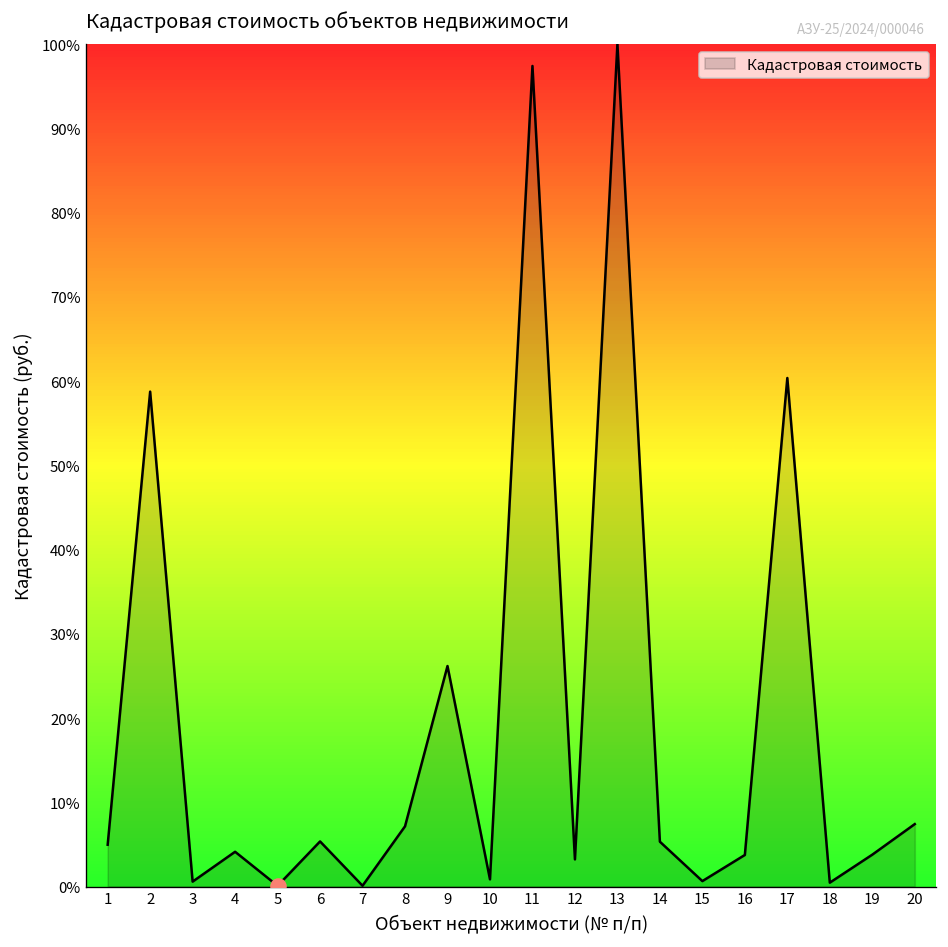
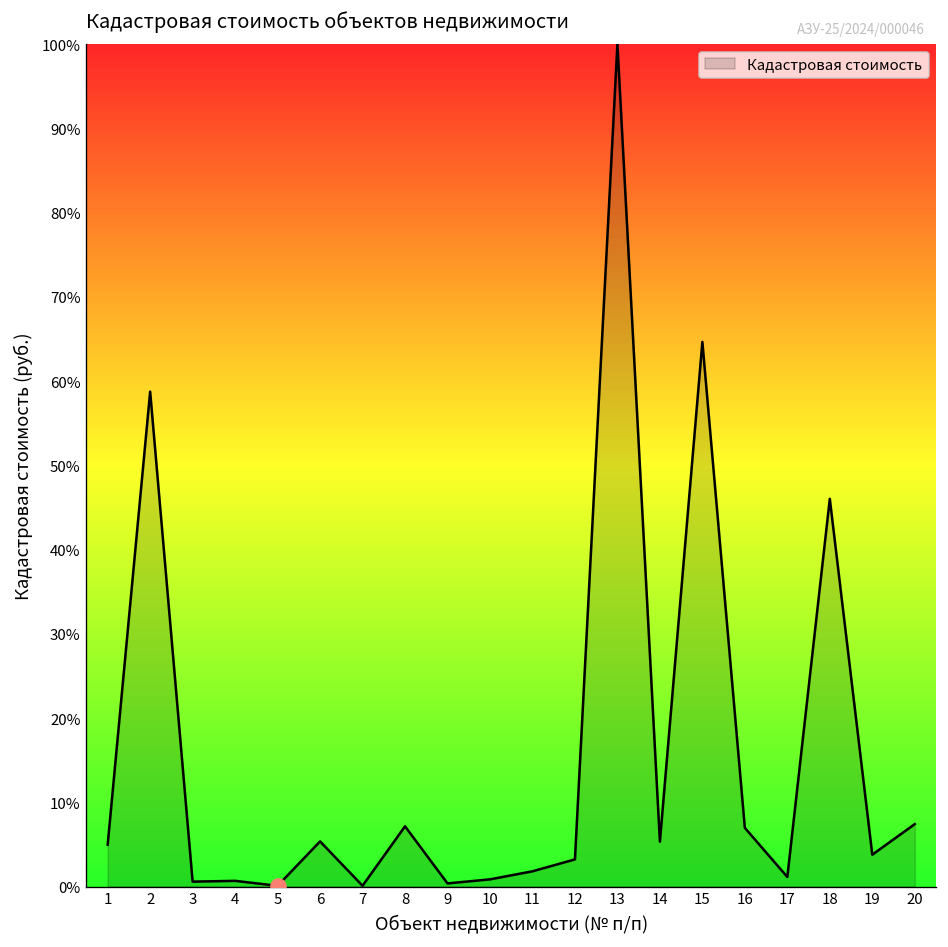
Кадастровая стоимость, 4: 4% -> 1%
Кадастровая стоимость, 9: 26% -> 0%
Кадастровая стоимость, 11: 97% -> 2%
Кадастровая стоимость, 15: 1% -> 65%
Кадастровая стоимость, 16: 4% -> 7%
Кадастровая стоимость, 17: 60% -> 1%
Кадастровая стоимость, 18: 0% -> 46%
